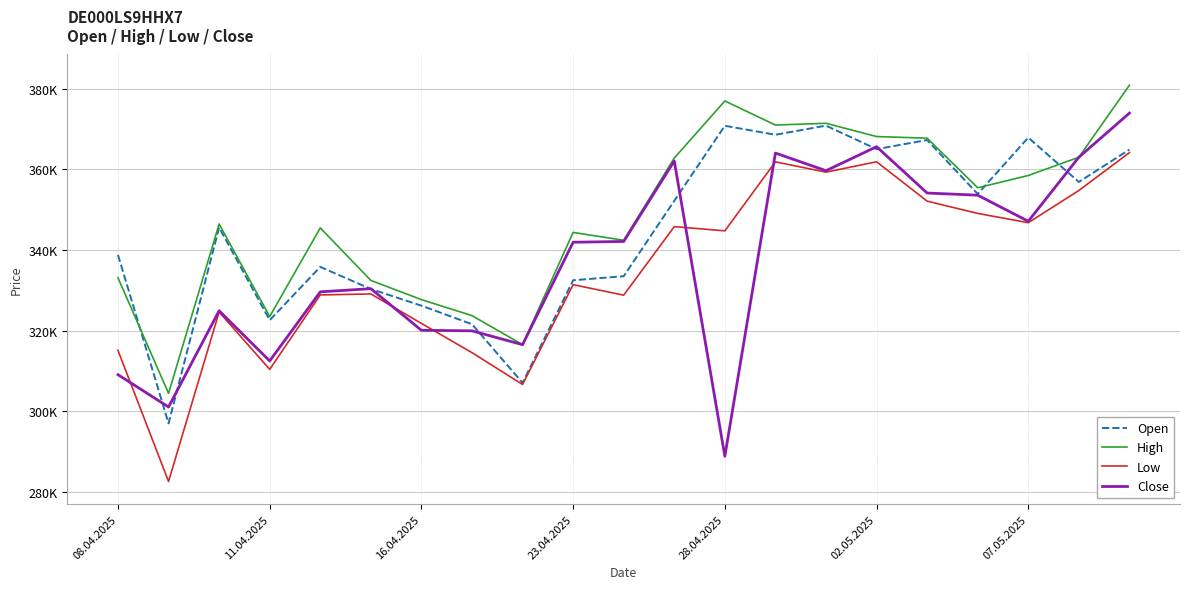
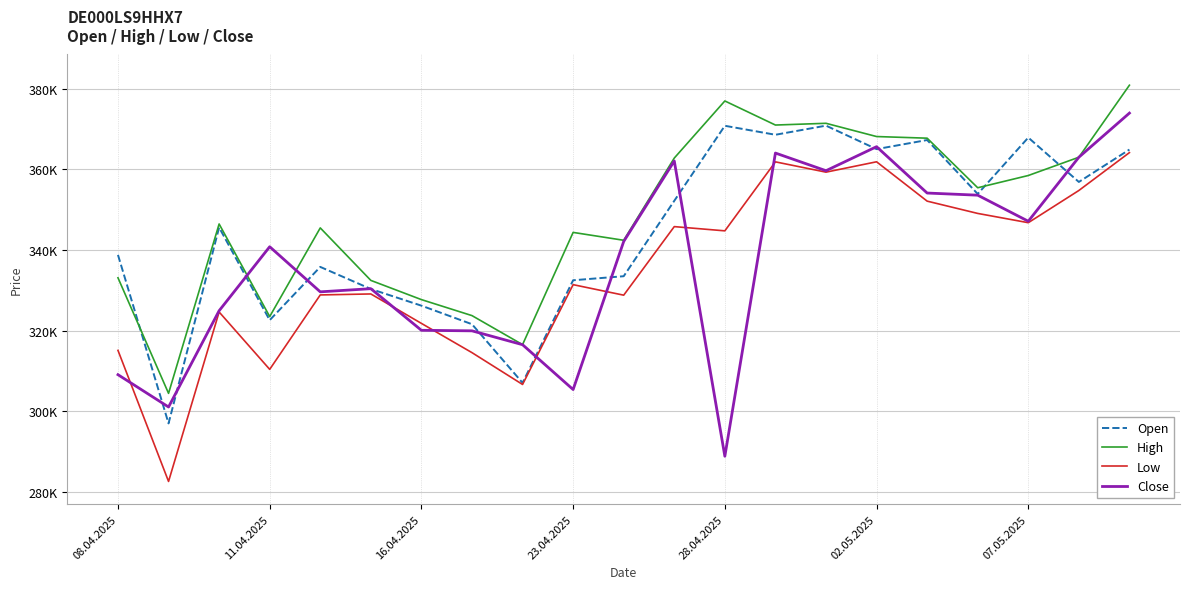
Close, 11.04.2025: 312000 -> 341000
Close, 23.04.2025: 342000 -> 305000
